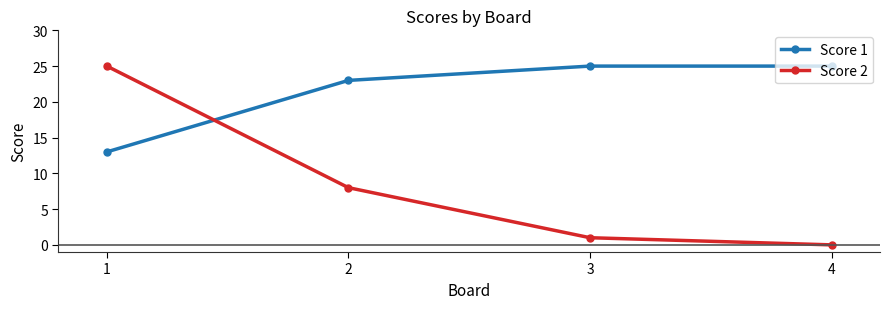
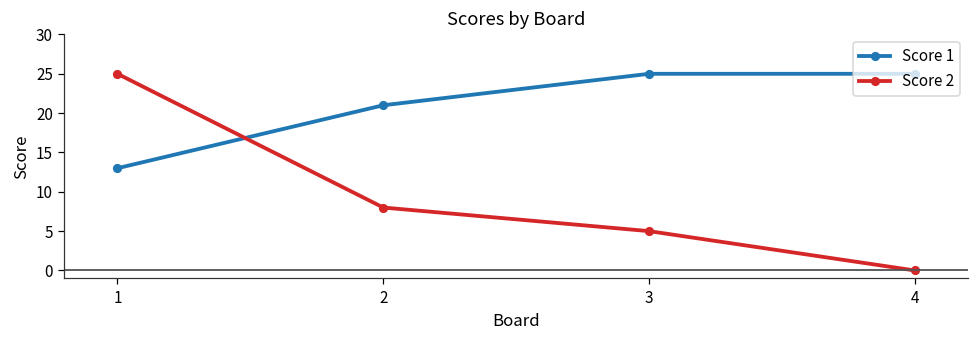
Score 1, 2: 23 -> 21
Score 2, 3: 1 -> 5
